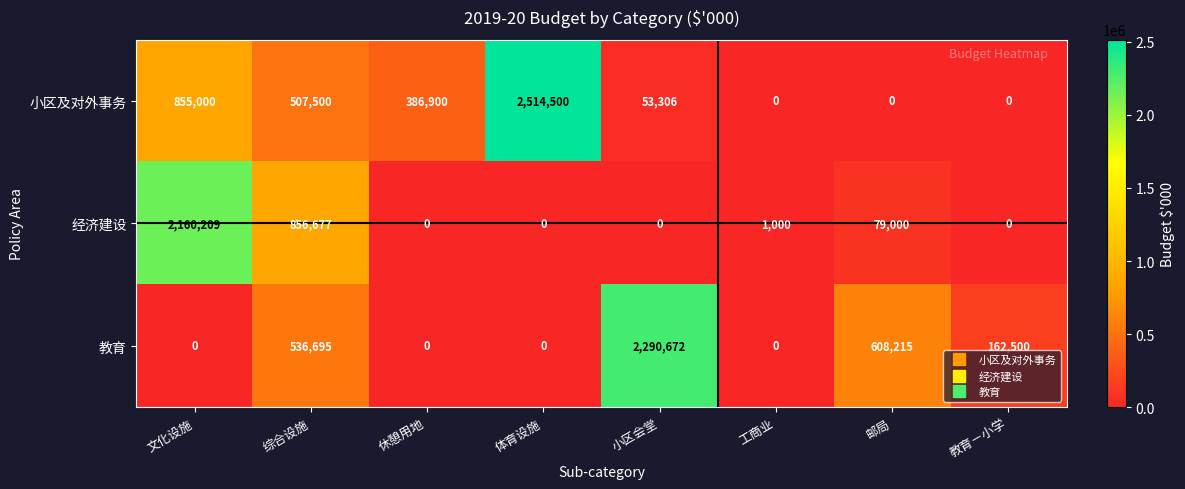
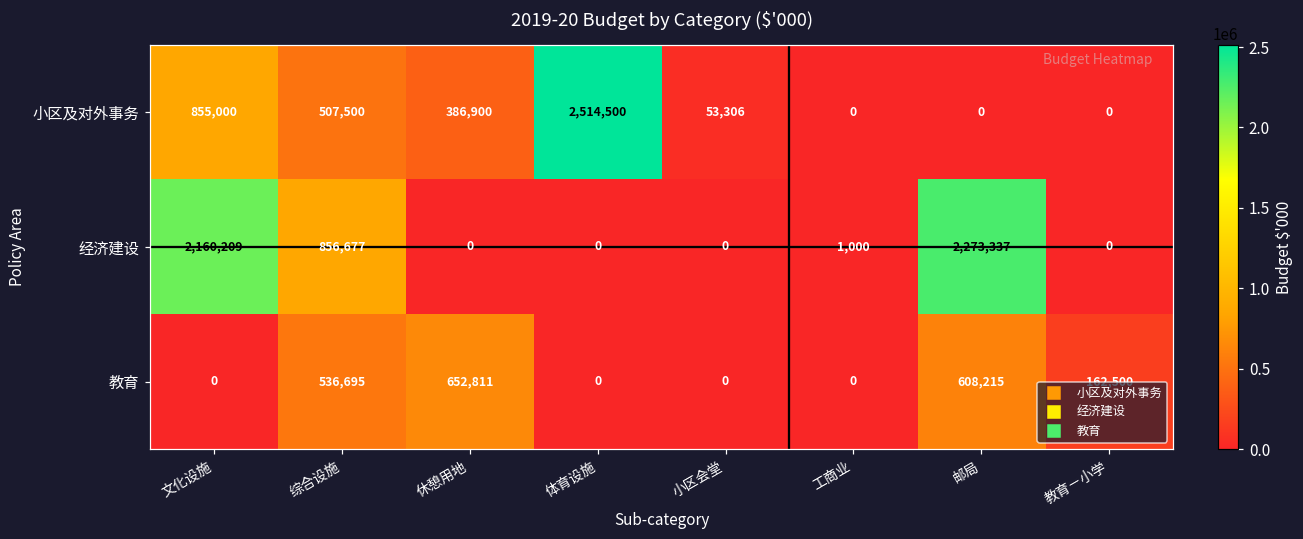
经济建设, 邮局: 79,000 -> 2,273,337
教育, 休憩用地: 0 -> 652,811
教育, 小区会堂: 2,290,672 -> 0
